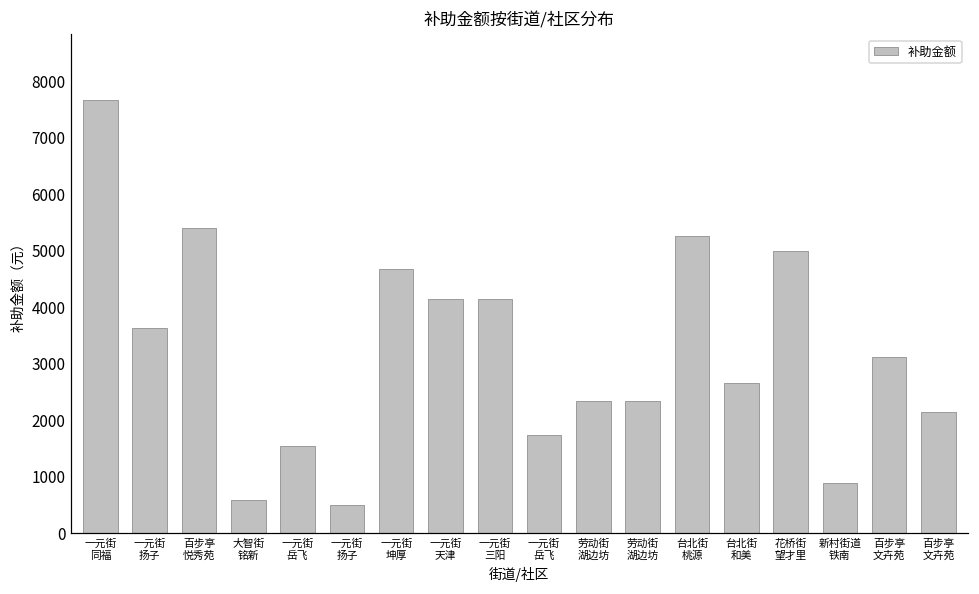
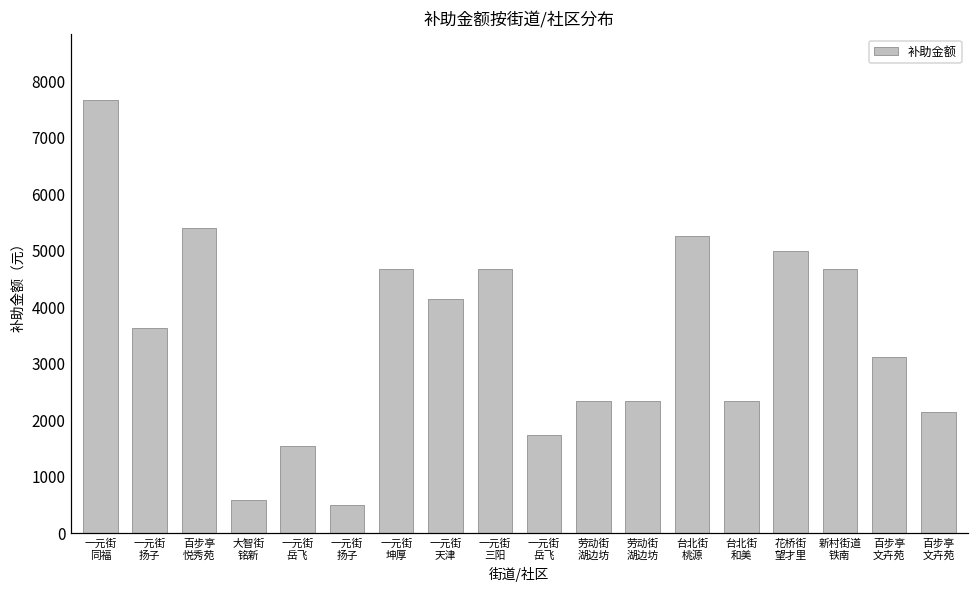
一元街 三阳: 4200 -> 4700
台北街 和美: 2700 -> 2300
新村街道 铁南: 900 -> 4700
